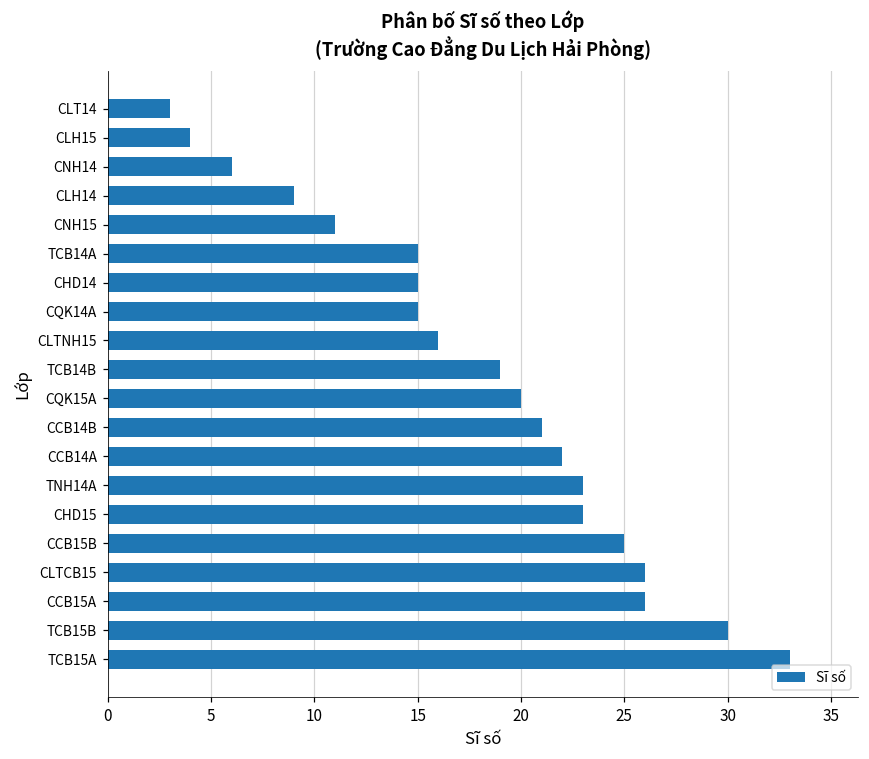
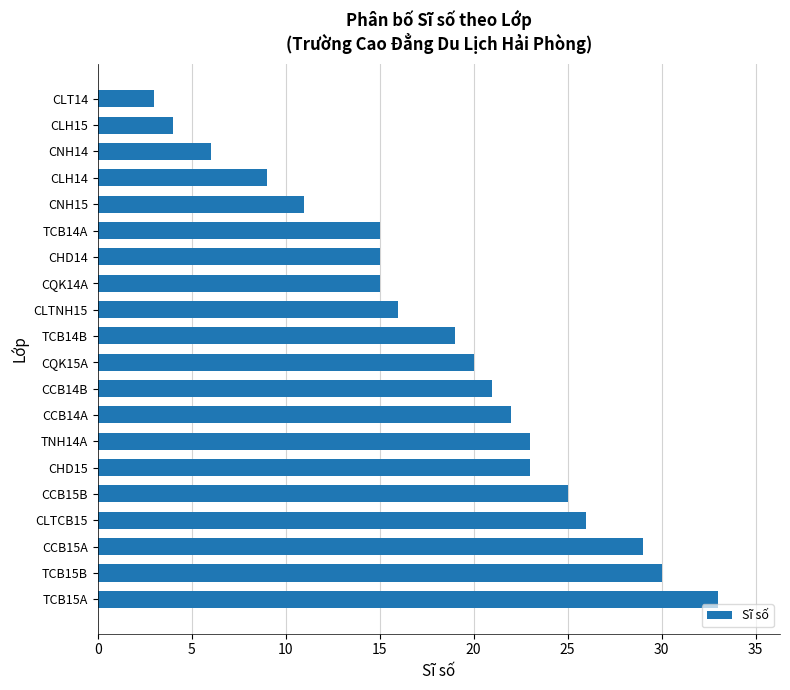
CCB15A: 26 -> 29
